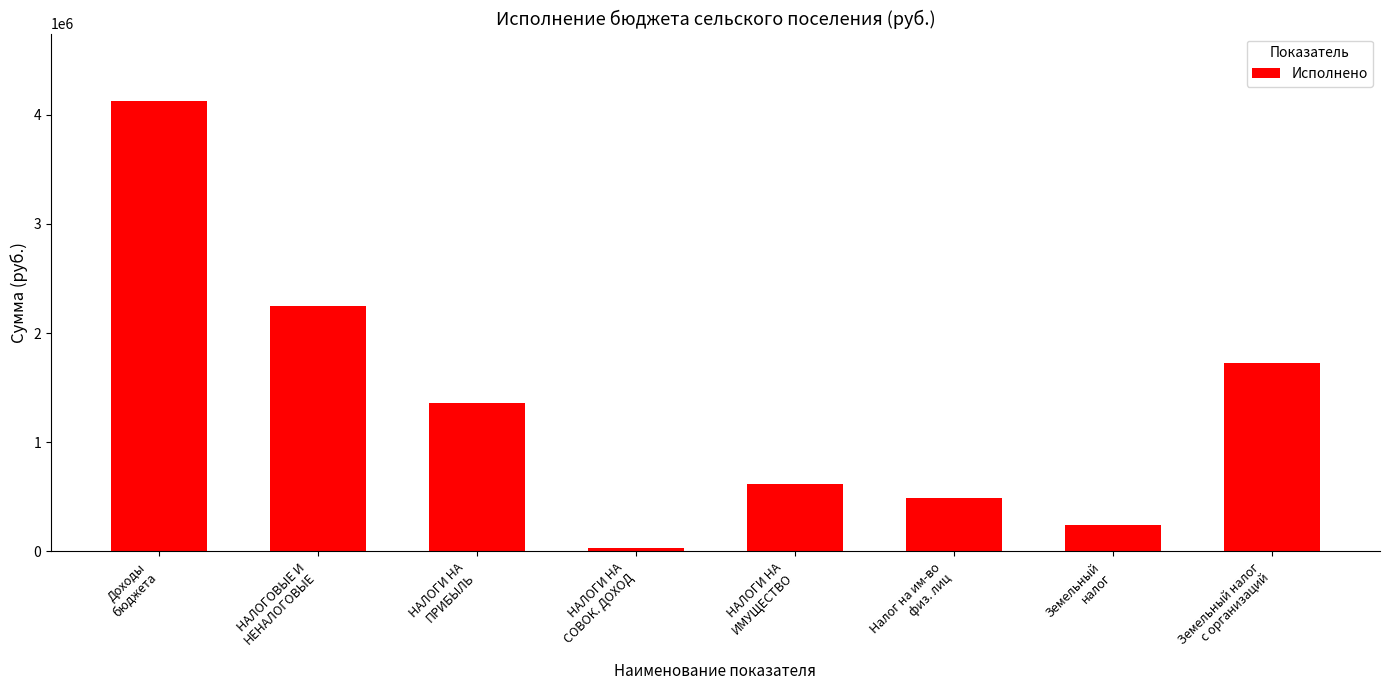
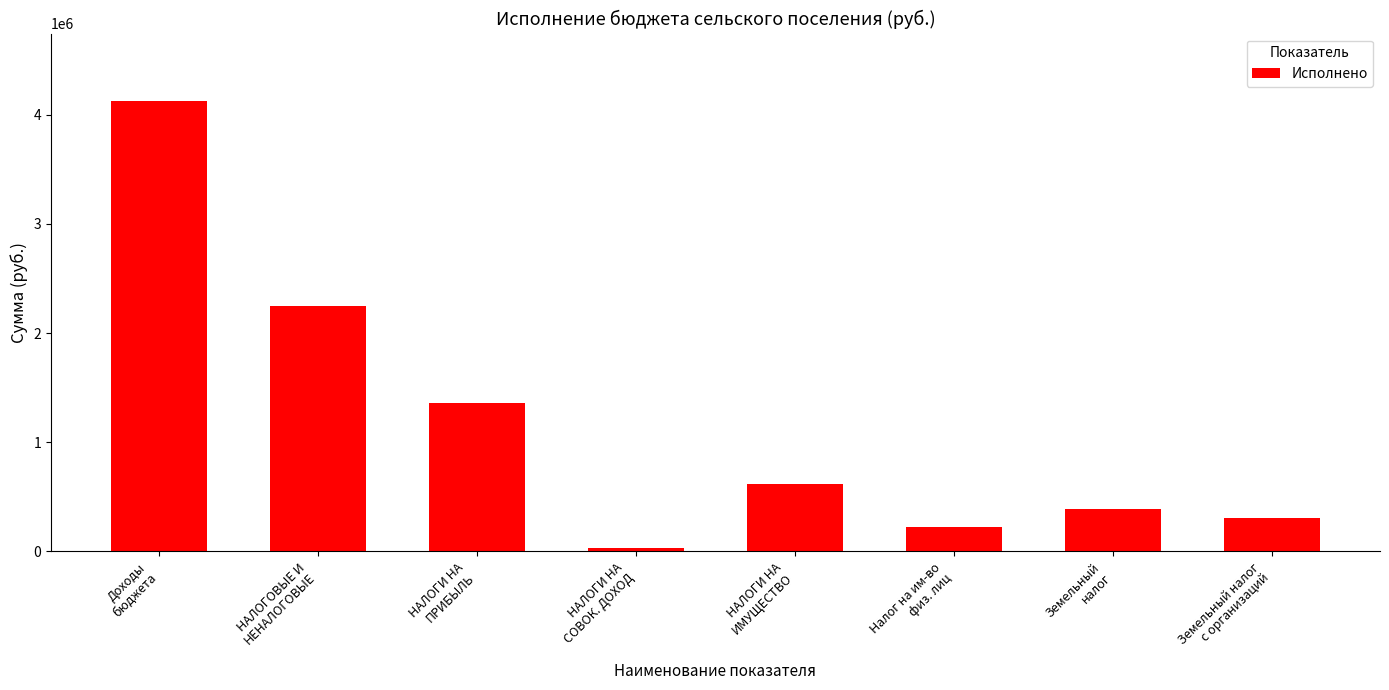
Налог на им-во физ. лиц: 490000 -> 220000
Земельный налог: 250000 -> 390000
Земельный налог с организаций: 1720000 -> 310000
